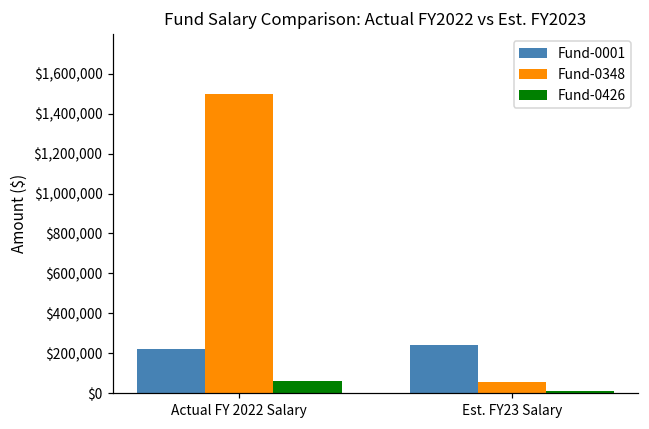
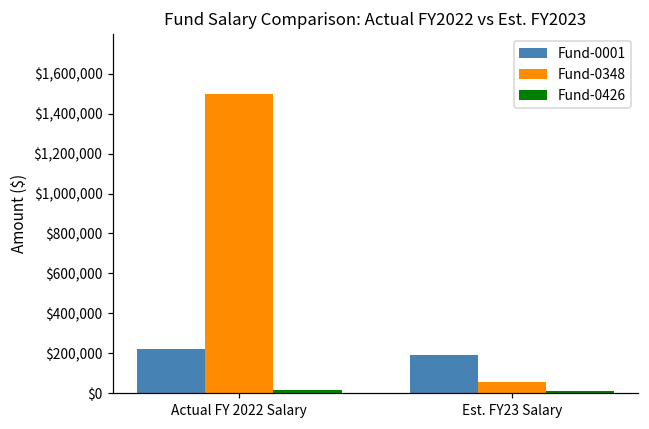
Fund-0426, Actual FY 2022 Salary: $60,000 -> $10,000
Fund-0001, Est. FY23 Salary: $240,000 -> $190,000
